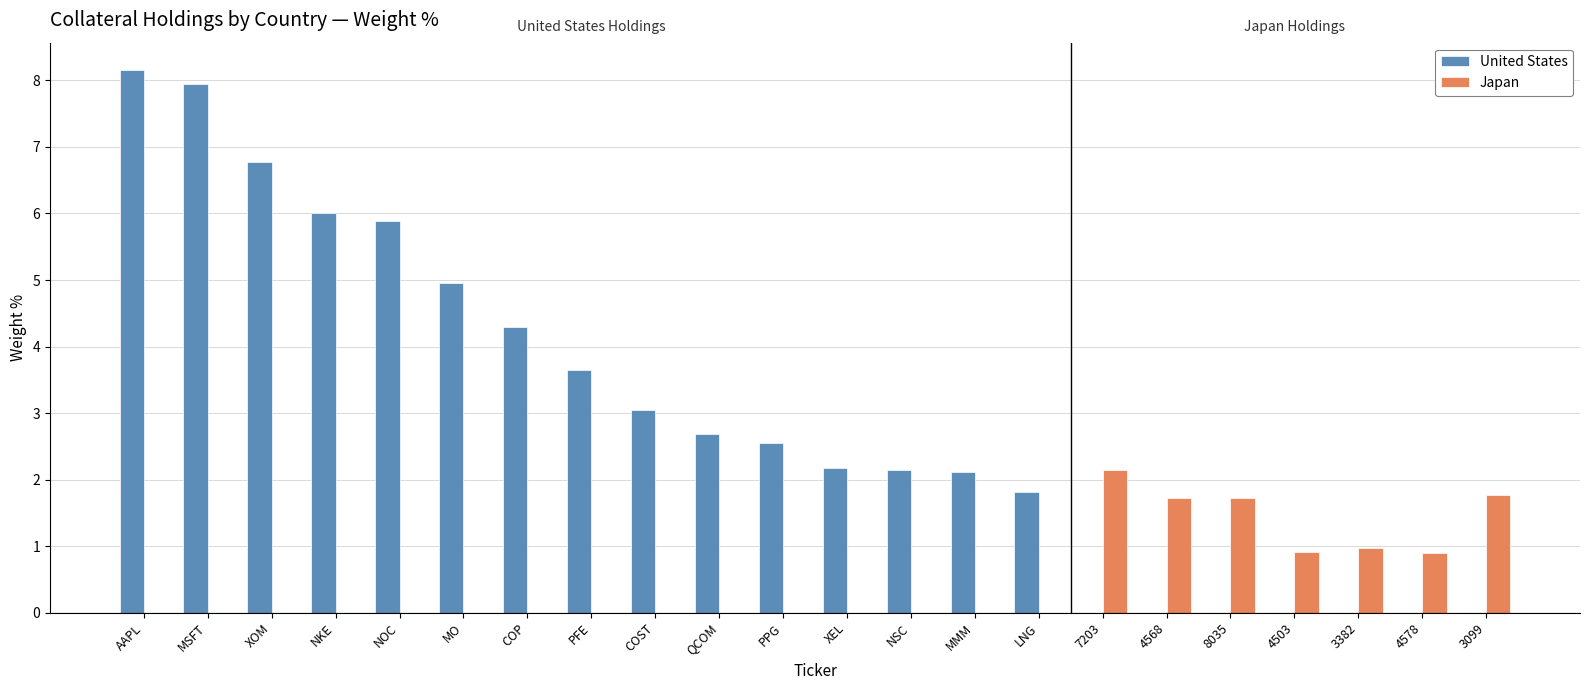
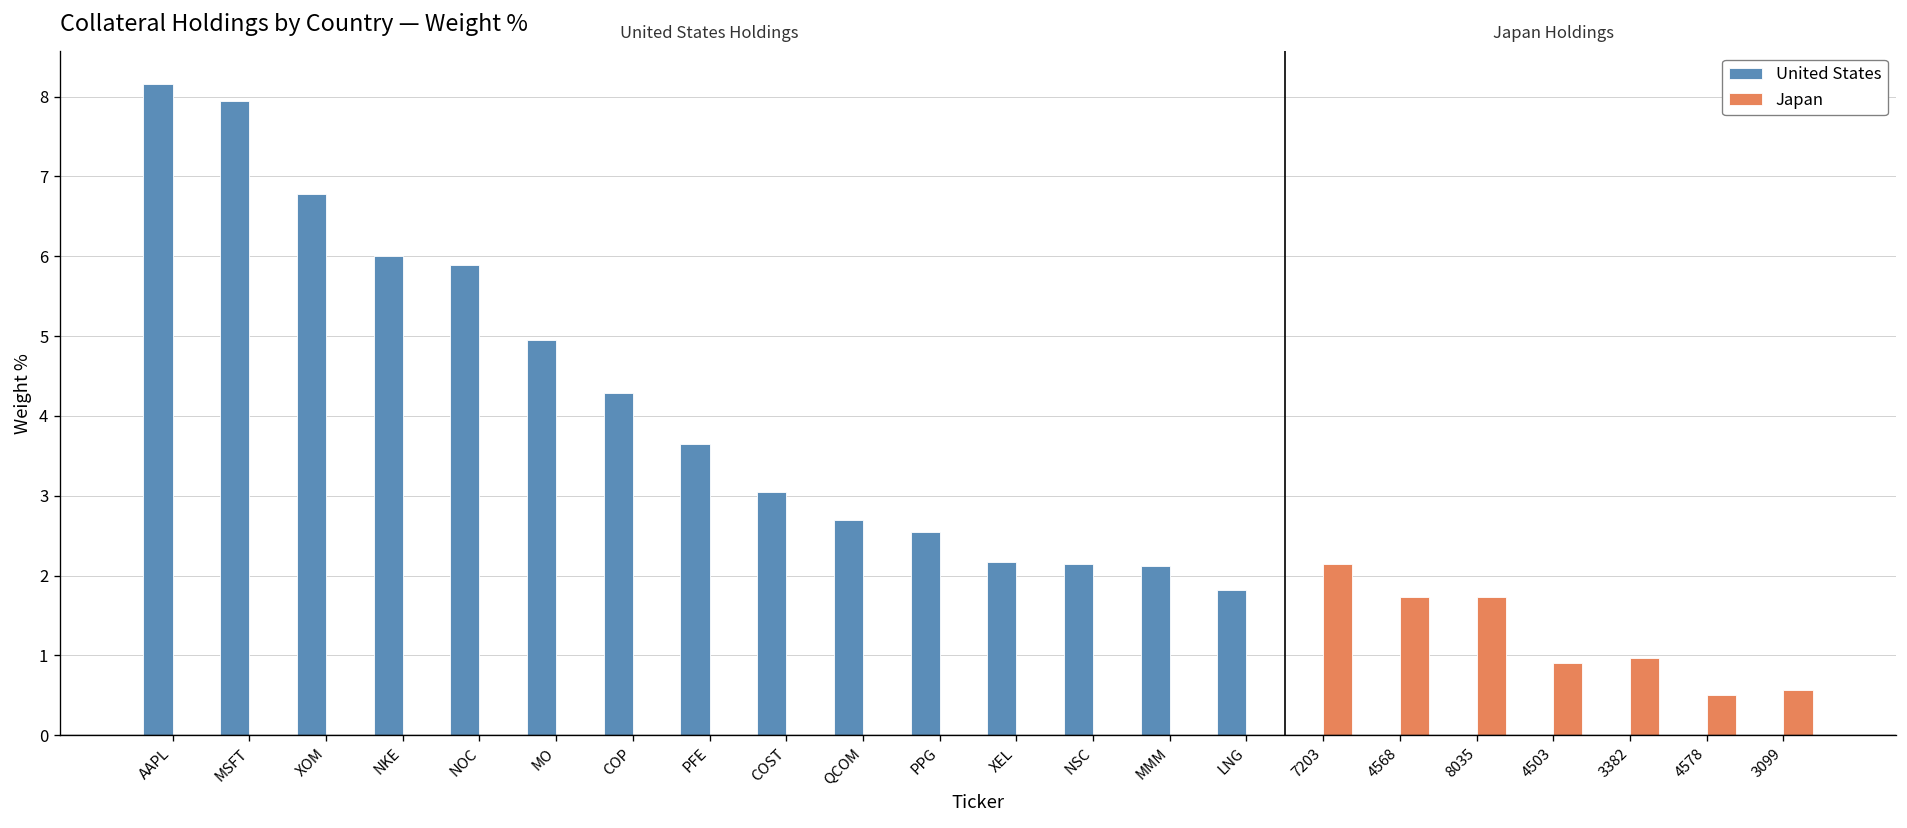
Japan, 4578: 0.9 -> 0.5
Japan, 3099: 1.8 -> 0.6
